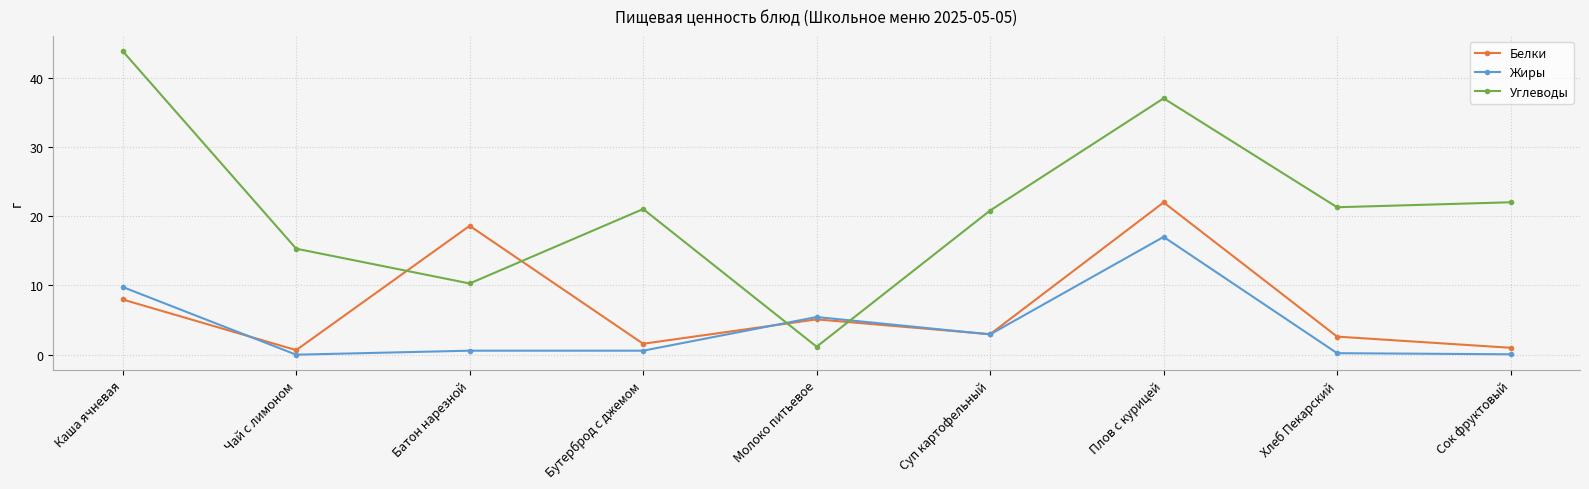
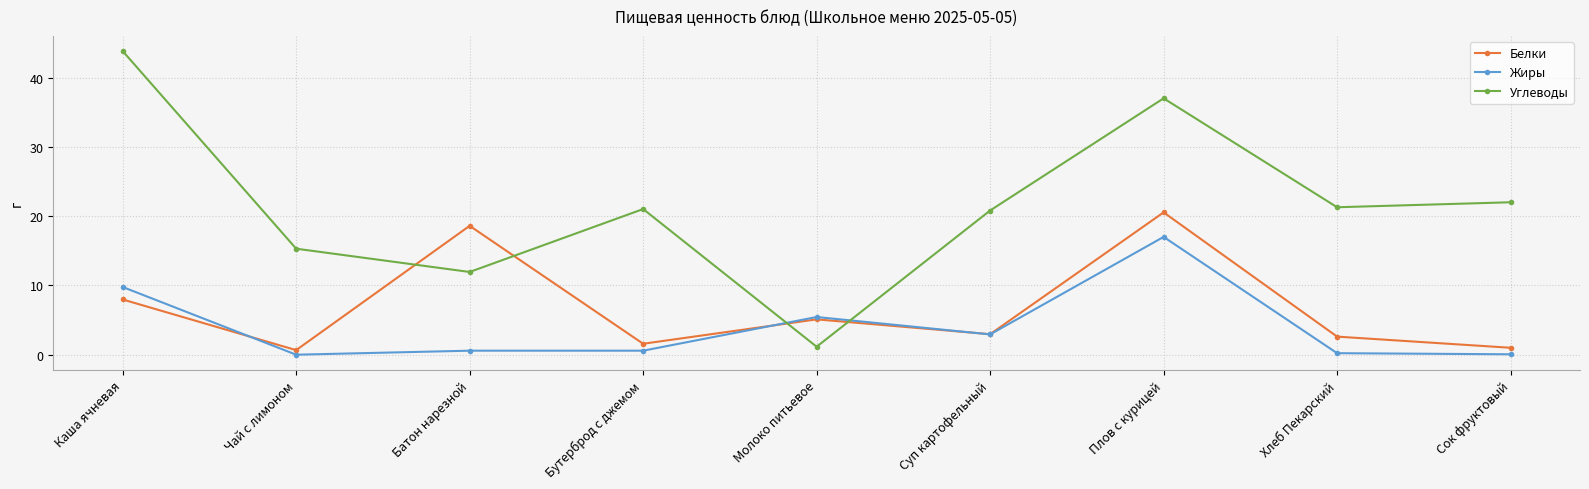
Углеводы, Батон нарезной: 10 -> 12
Белки, Плов с курицей: 22 -> 21
